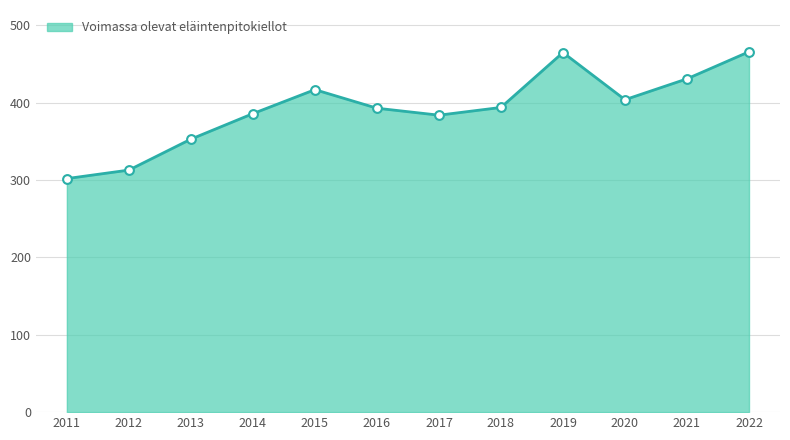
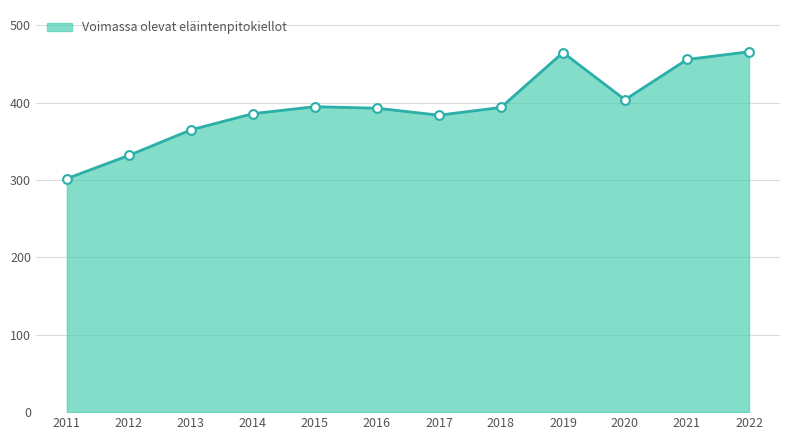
2012: 310 -> 330
2013: 350 -> 370
2015: 420 -> 400
2021: 430 -> 460
